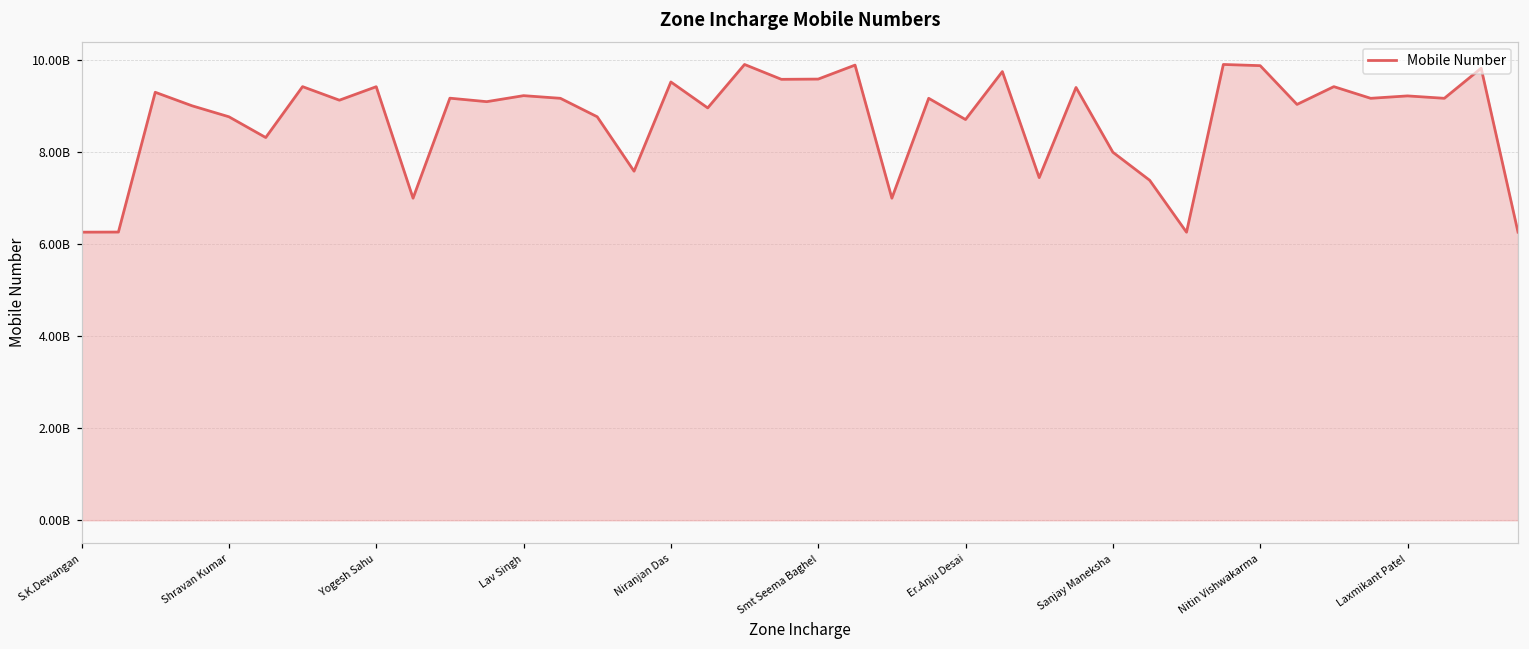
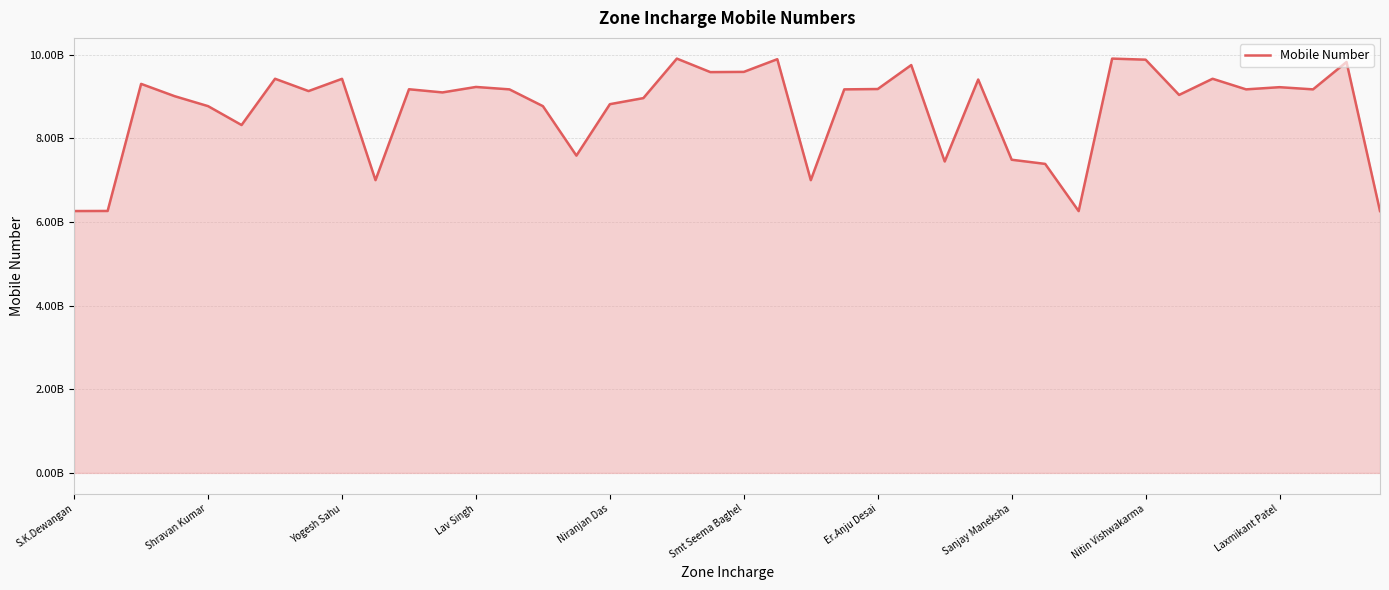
Niranjan Das: 9500000000 -> 8800000000
Er.Anju Desai: 8700000000 -> 9200000000
Sanjay Maneksha: 8000000000 -> 7500000000
